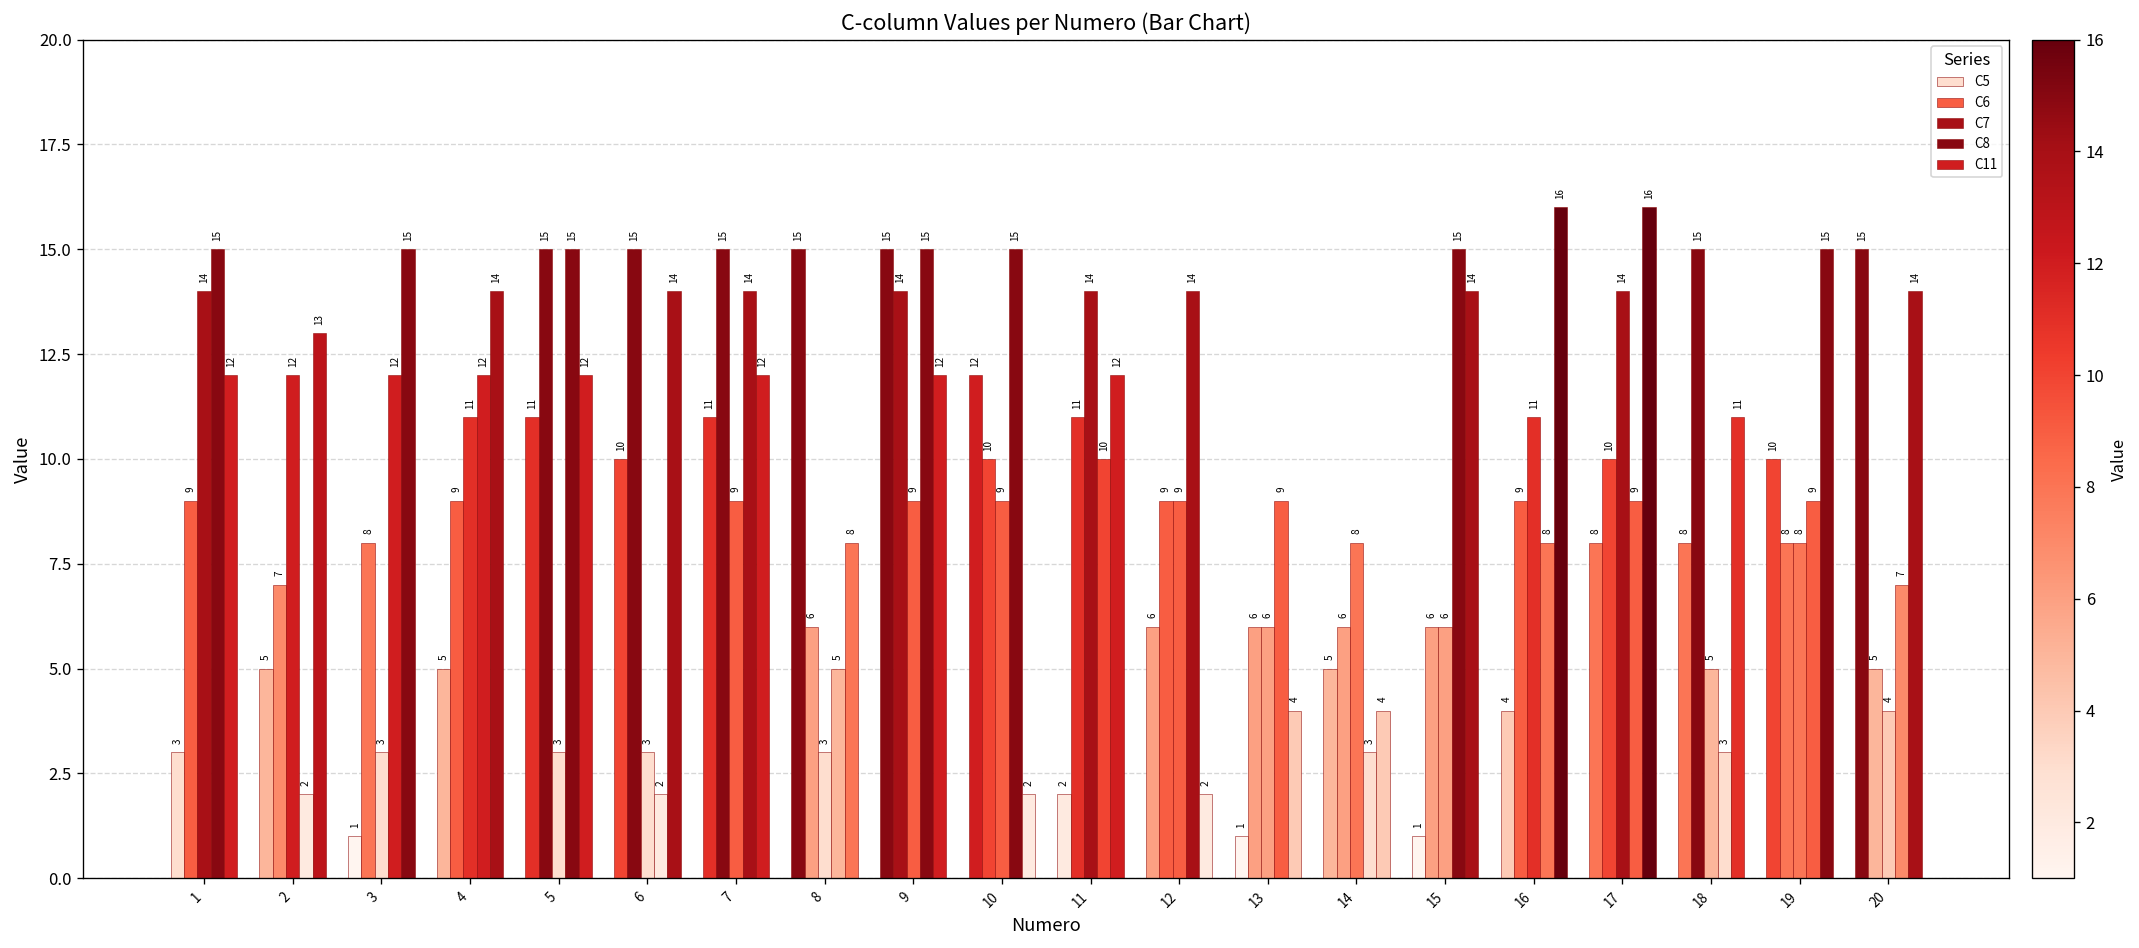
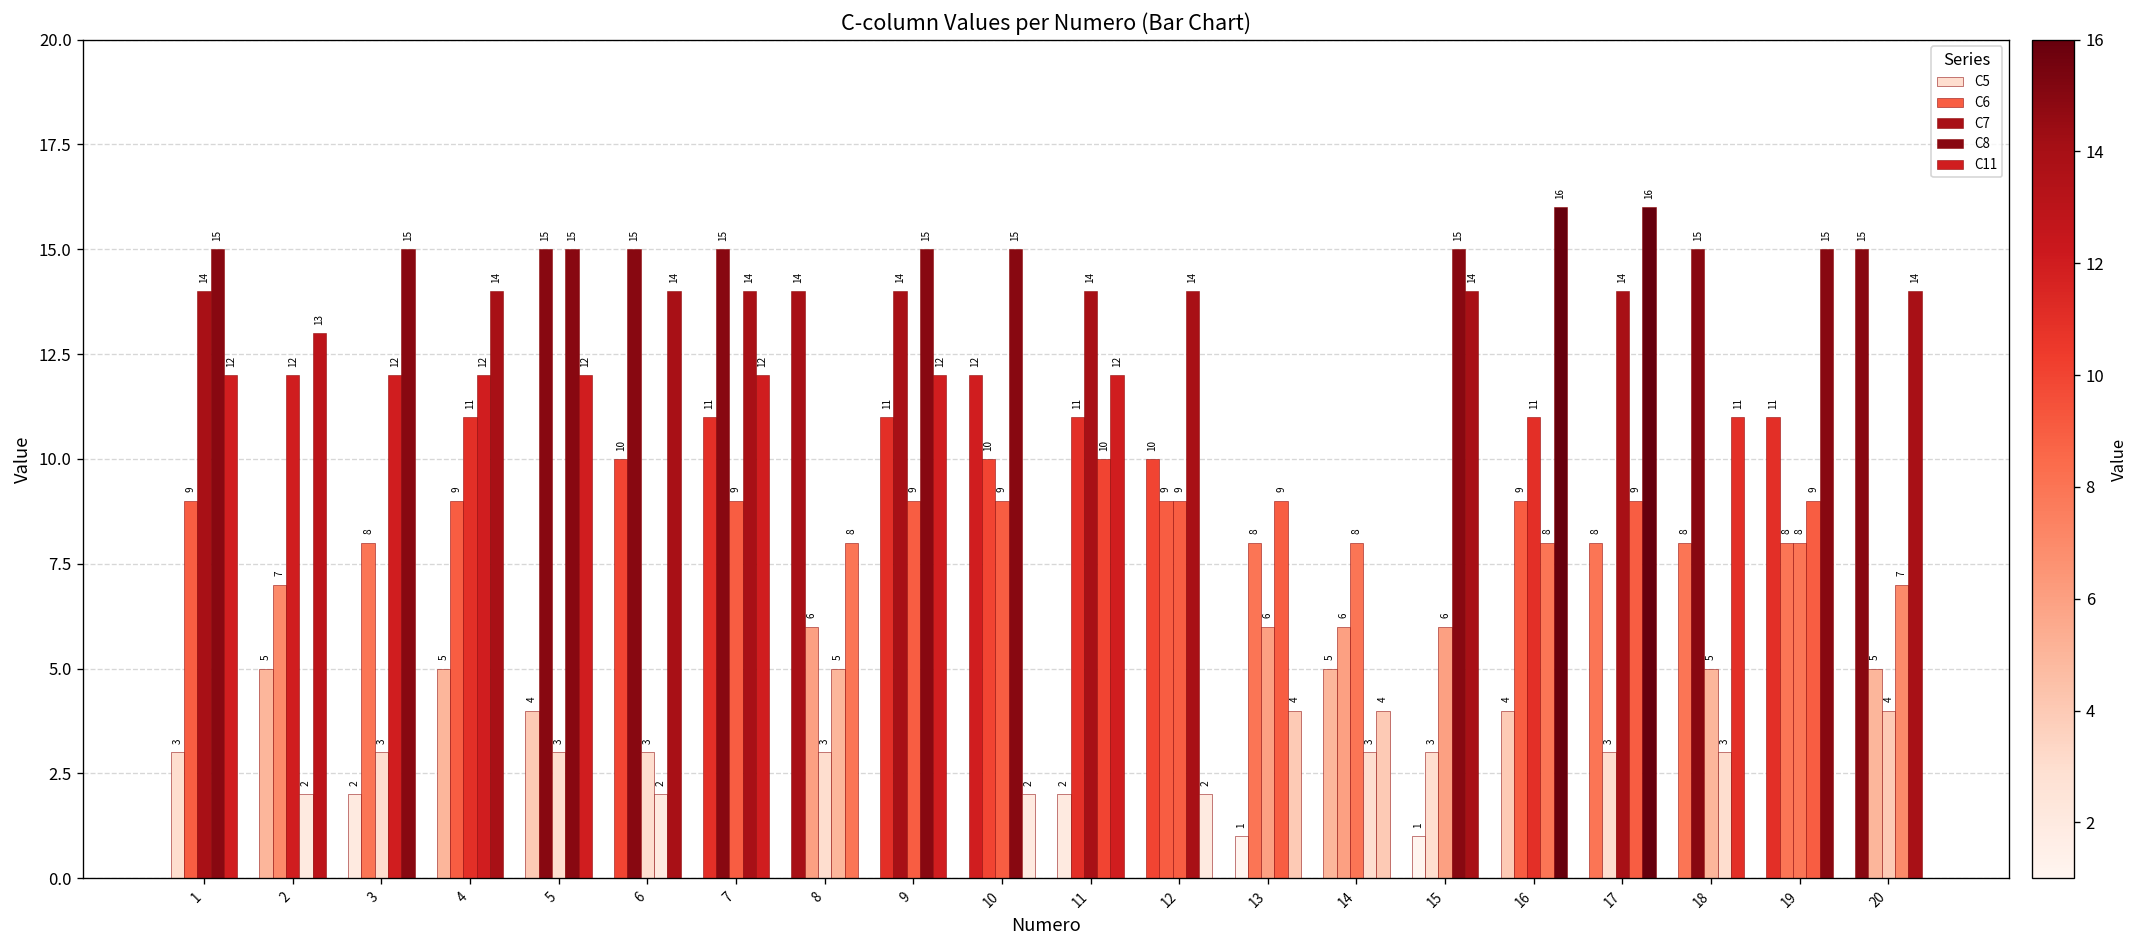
C5, 3: 1 -> 2
C5, 5: 11 -> 4
C5, 8: 15 -> 14
C5, 9: 15 -> 11
C5, 12: 6 -> 10
C6, 13: 6 -> 8
C6, 15: 6 -> 3
C6, 17: 10 -> 3
C5, 19: 10 -> 11
